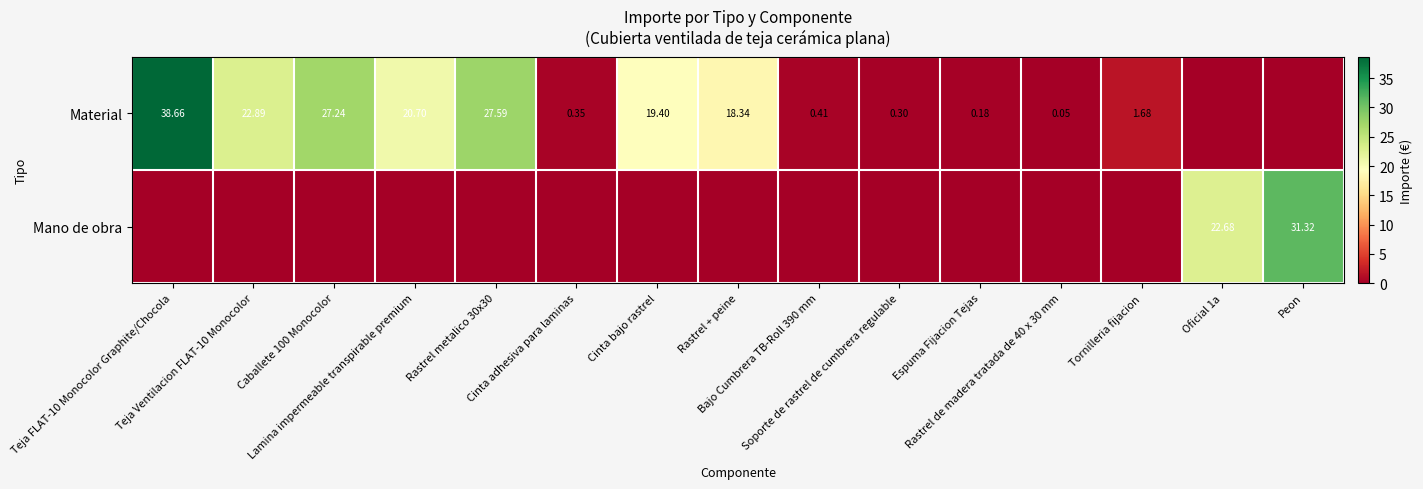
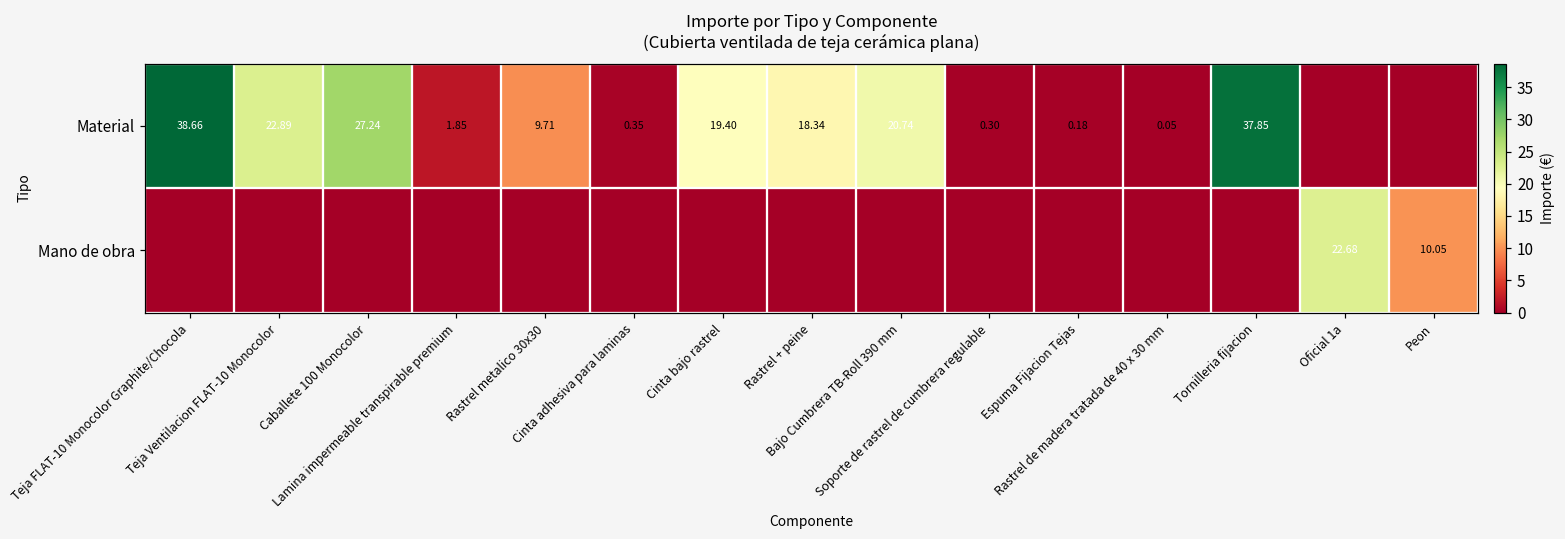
Material, Lamina impermeable transpirable premium: 20.70 -> 1.85
Material, Rastrel metalico 30x30: 27.59 -> 9.71
Material, Bajo Cumbrera TB-Roll 390 mm: 0.41 -> 20.74
Material, Tornilleria fijacion: 1.68 -> 37.85
Mano de obra, Peon: 31.32 -> 10.05
